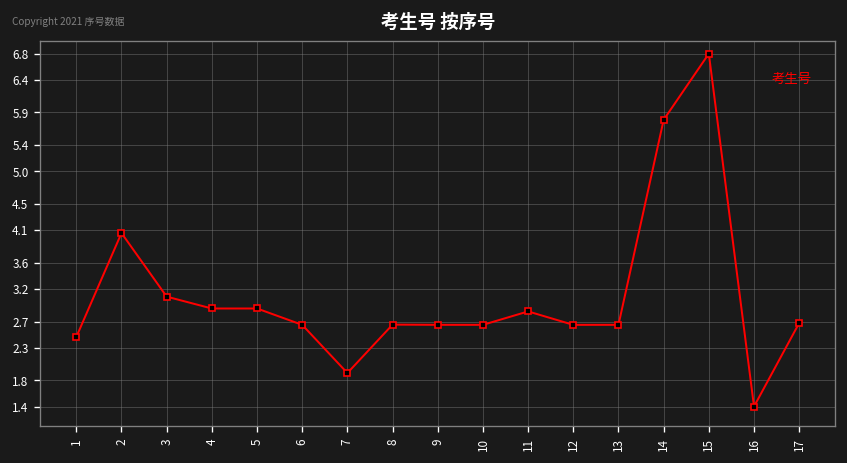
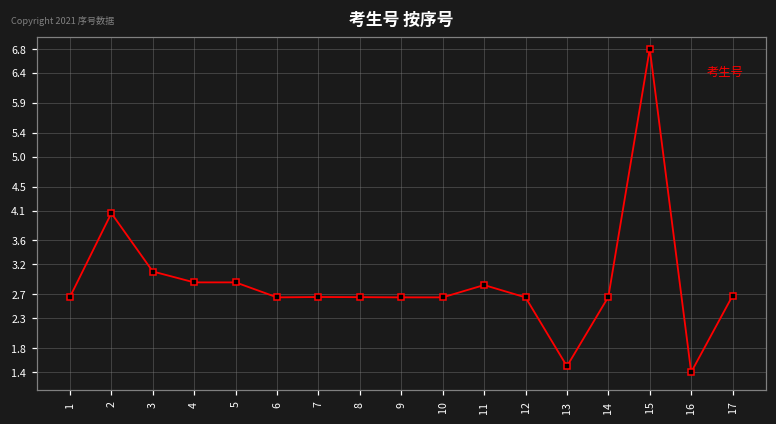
1: 2.5 -> 2.7
7: 1.9 -> 2.7
13: 2.7 -> 1.5
14: 5.8 -> 2.7
